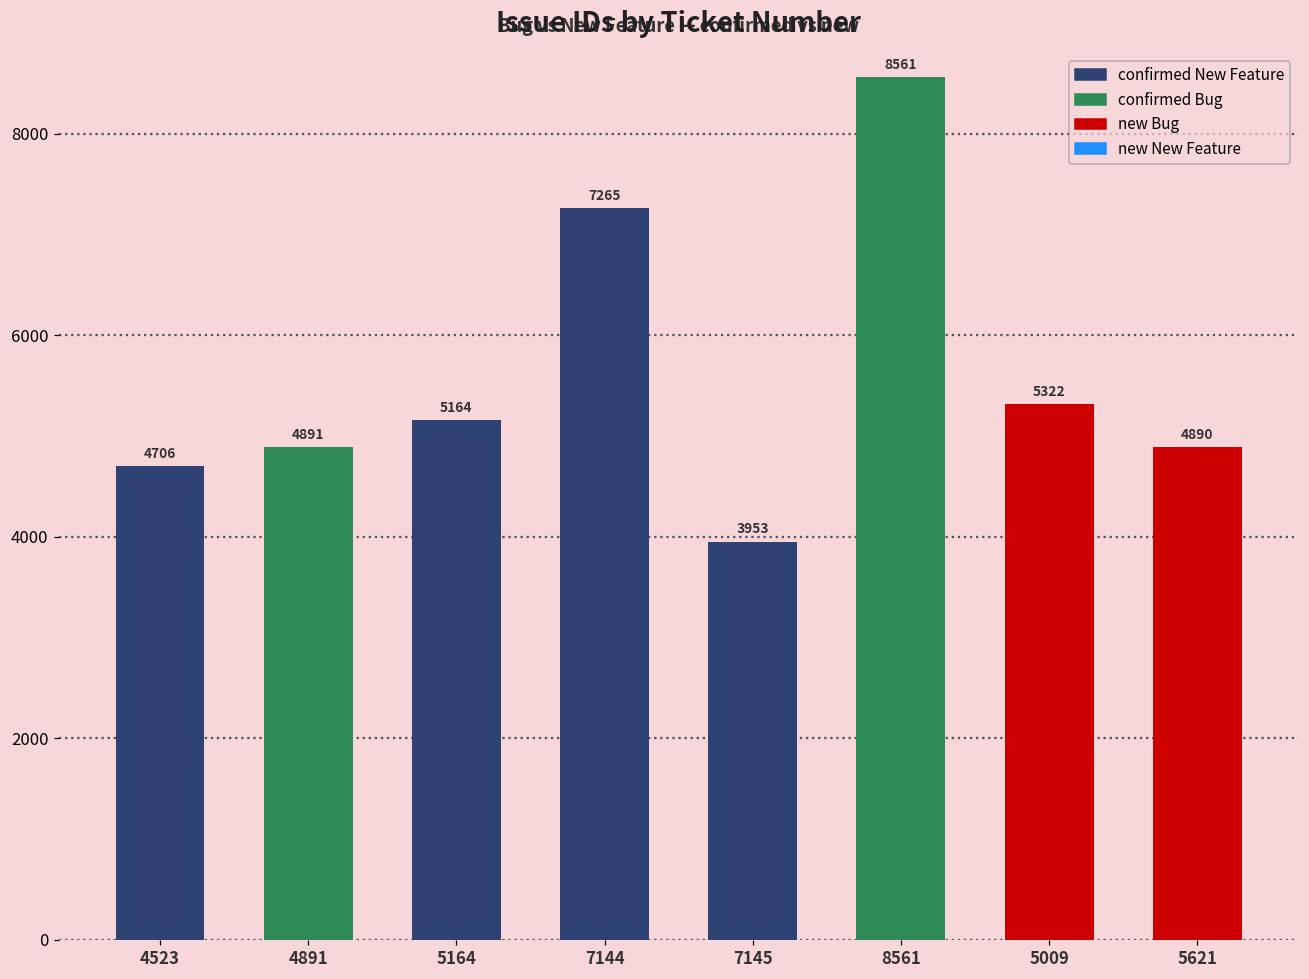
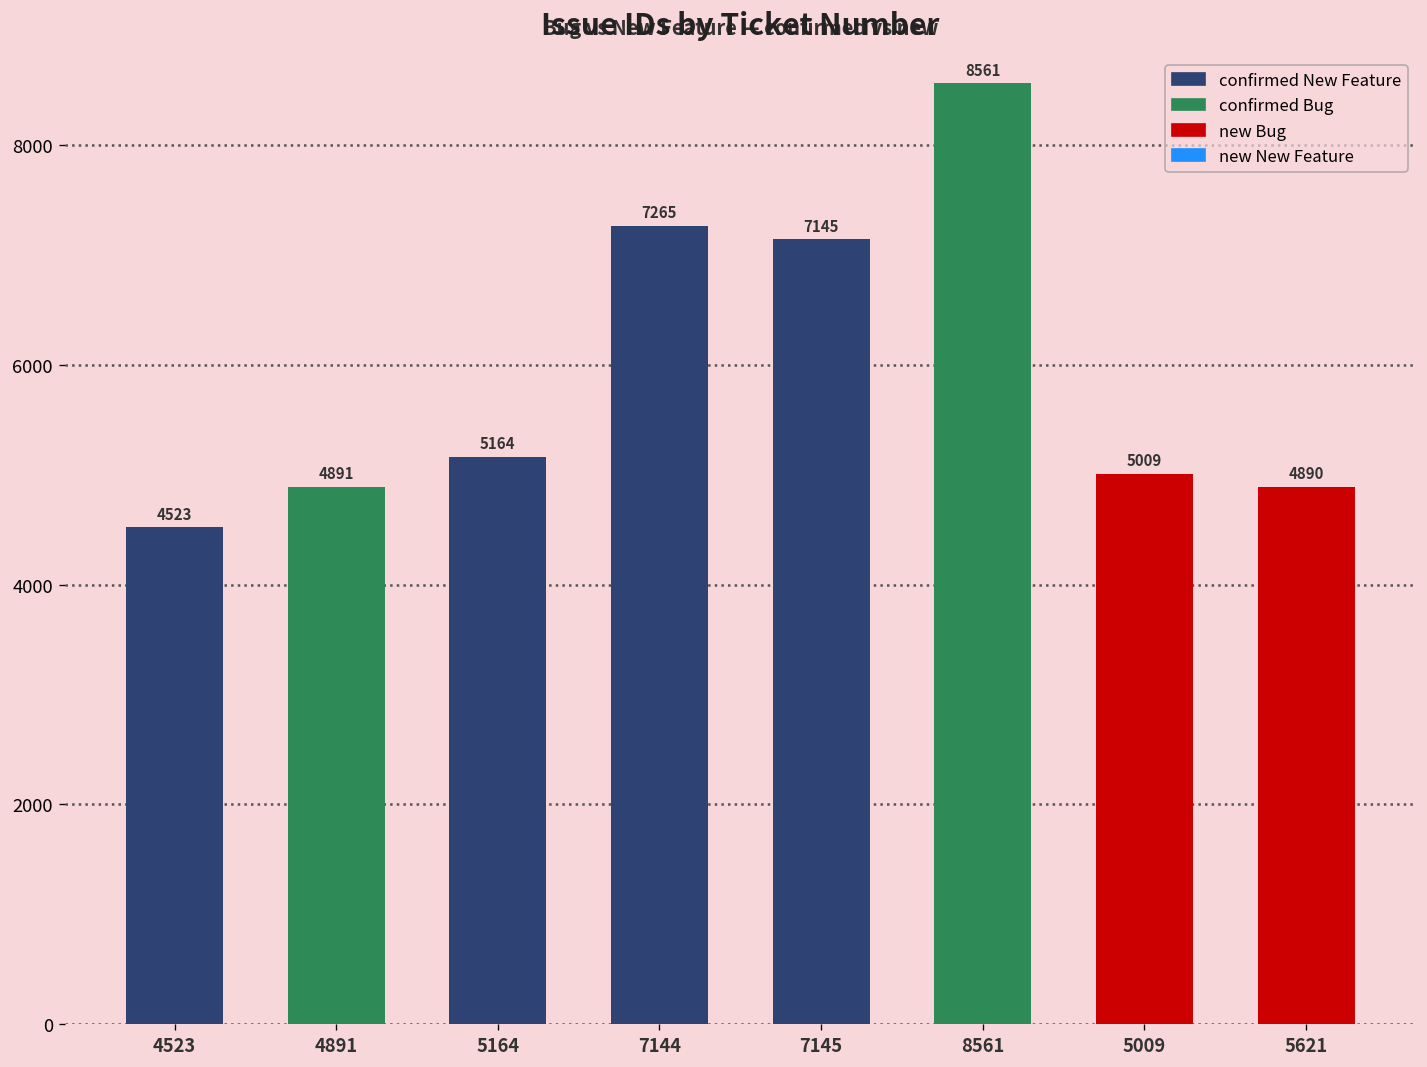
4523: 4706 -> 4523
7145: 3953 -> 7145
5009: 5322 -> 5009
